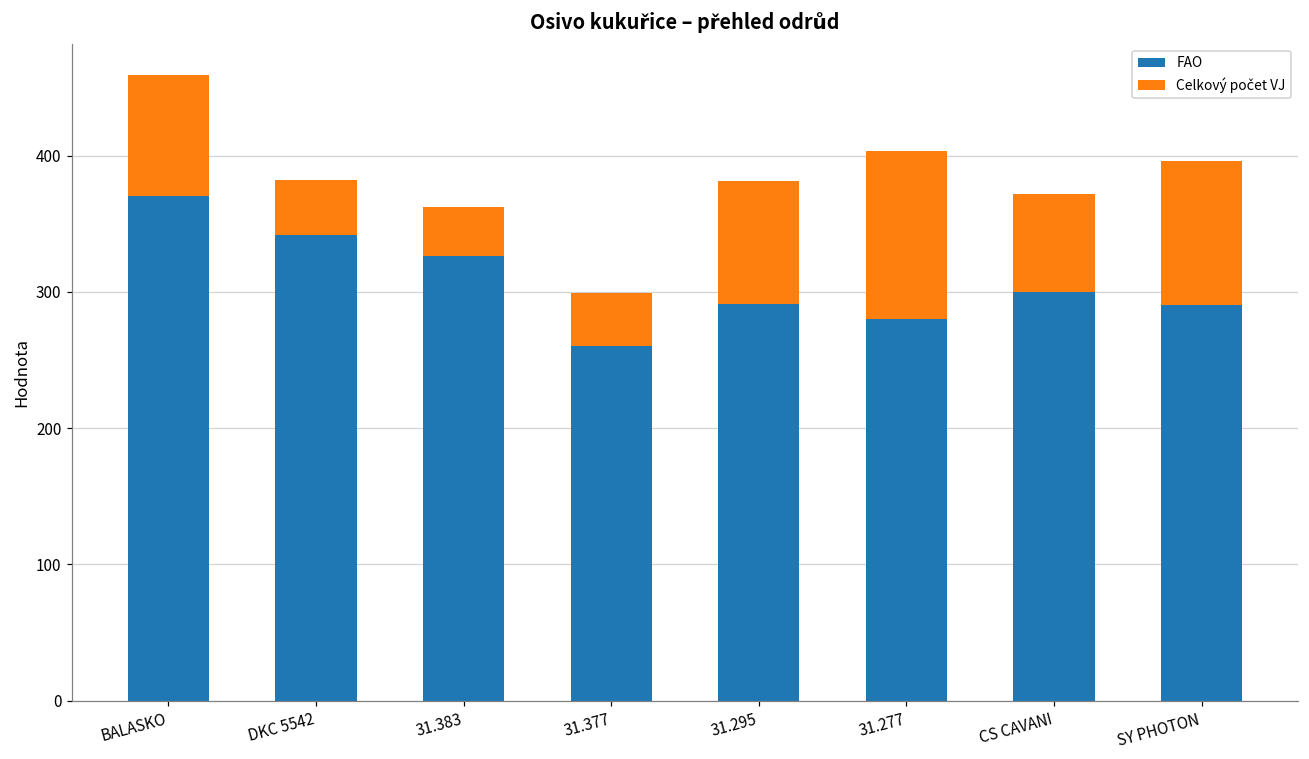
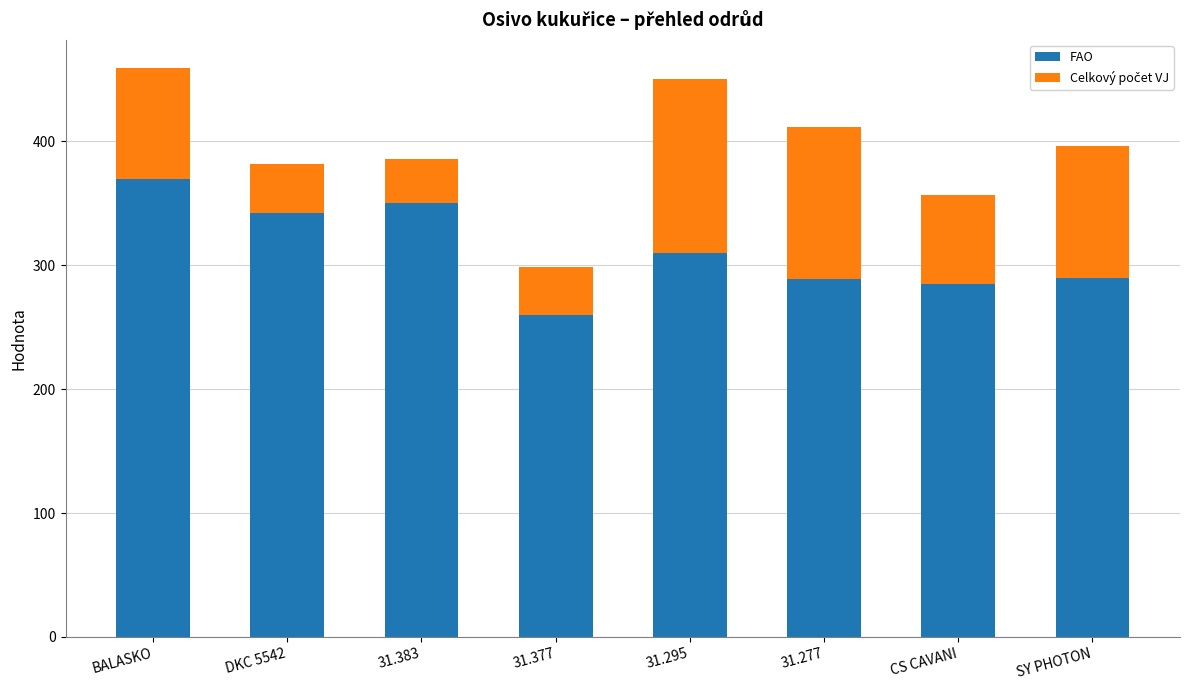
FAO, 31.383: 326 -> 350
FAO, 31.295: 291 -> 310
Celkový počet VJ, 31.295: 90 -> 140
FAO, 31.277: 280 -> 289
FAO, CS CAVANI: 300 -> 285
